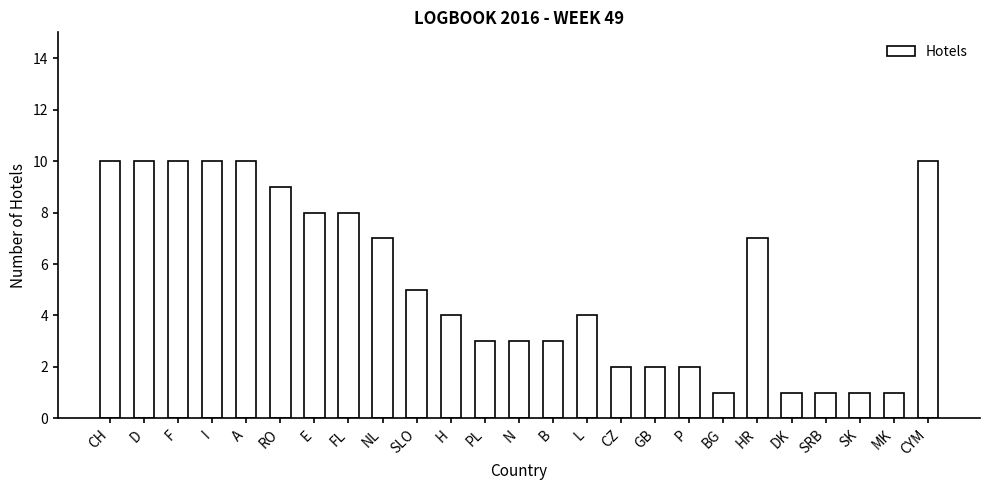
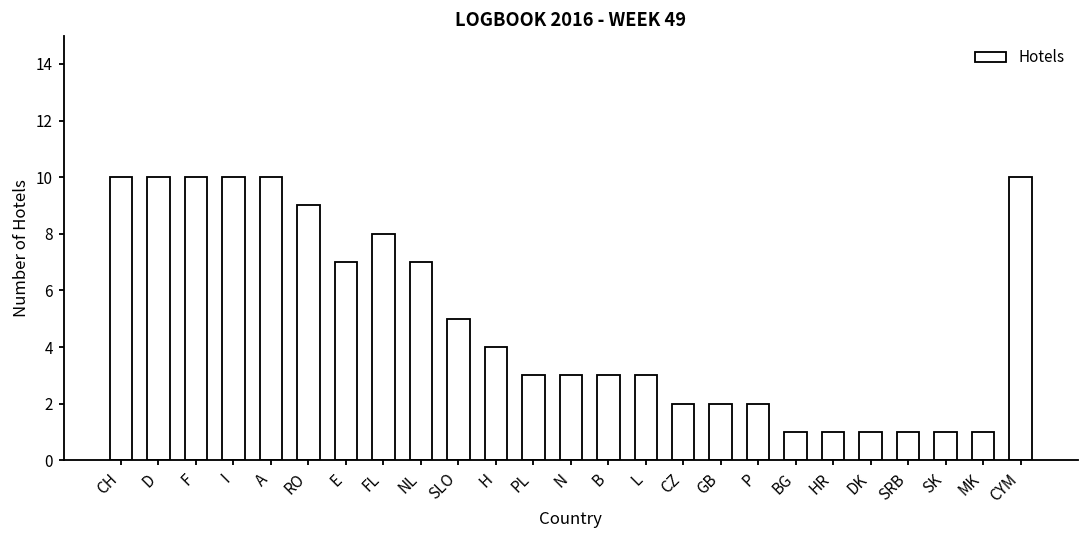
E: 8 -> 7
L: 4 -> 3
HR: 7 -> 1
